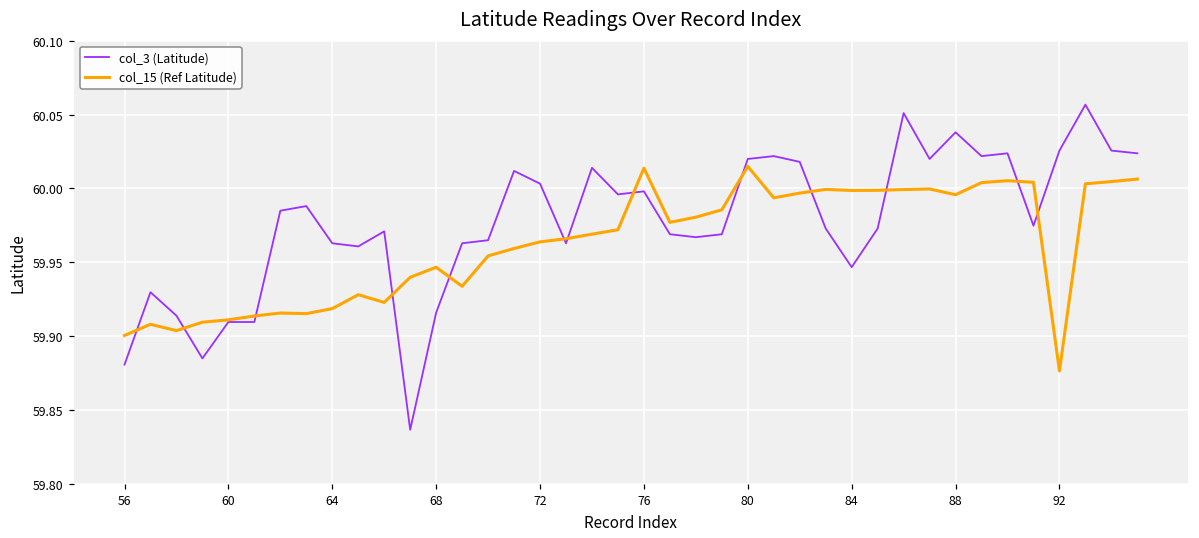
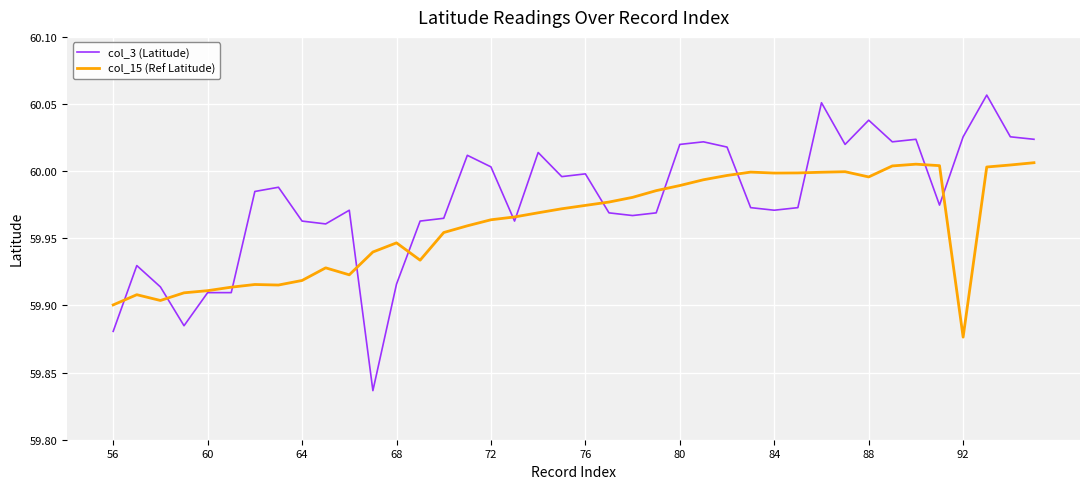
col_15 (Ref Latitude), 76: 60.014 -> 59.975
col_15 (Ref Latitude), 80: 60.015 -> 59.989
col_3 (Latitude), 84: 59.947 -> 59.971
